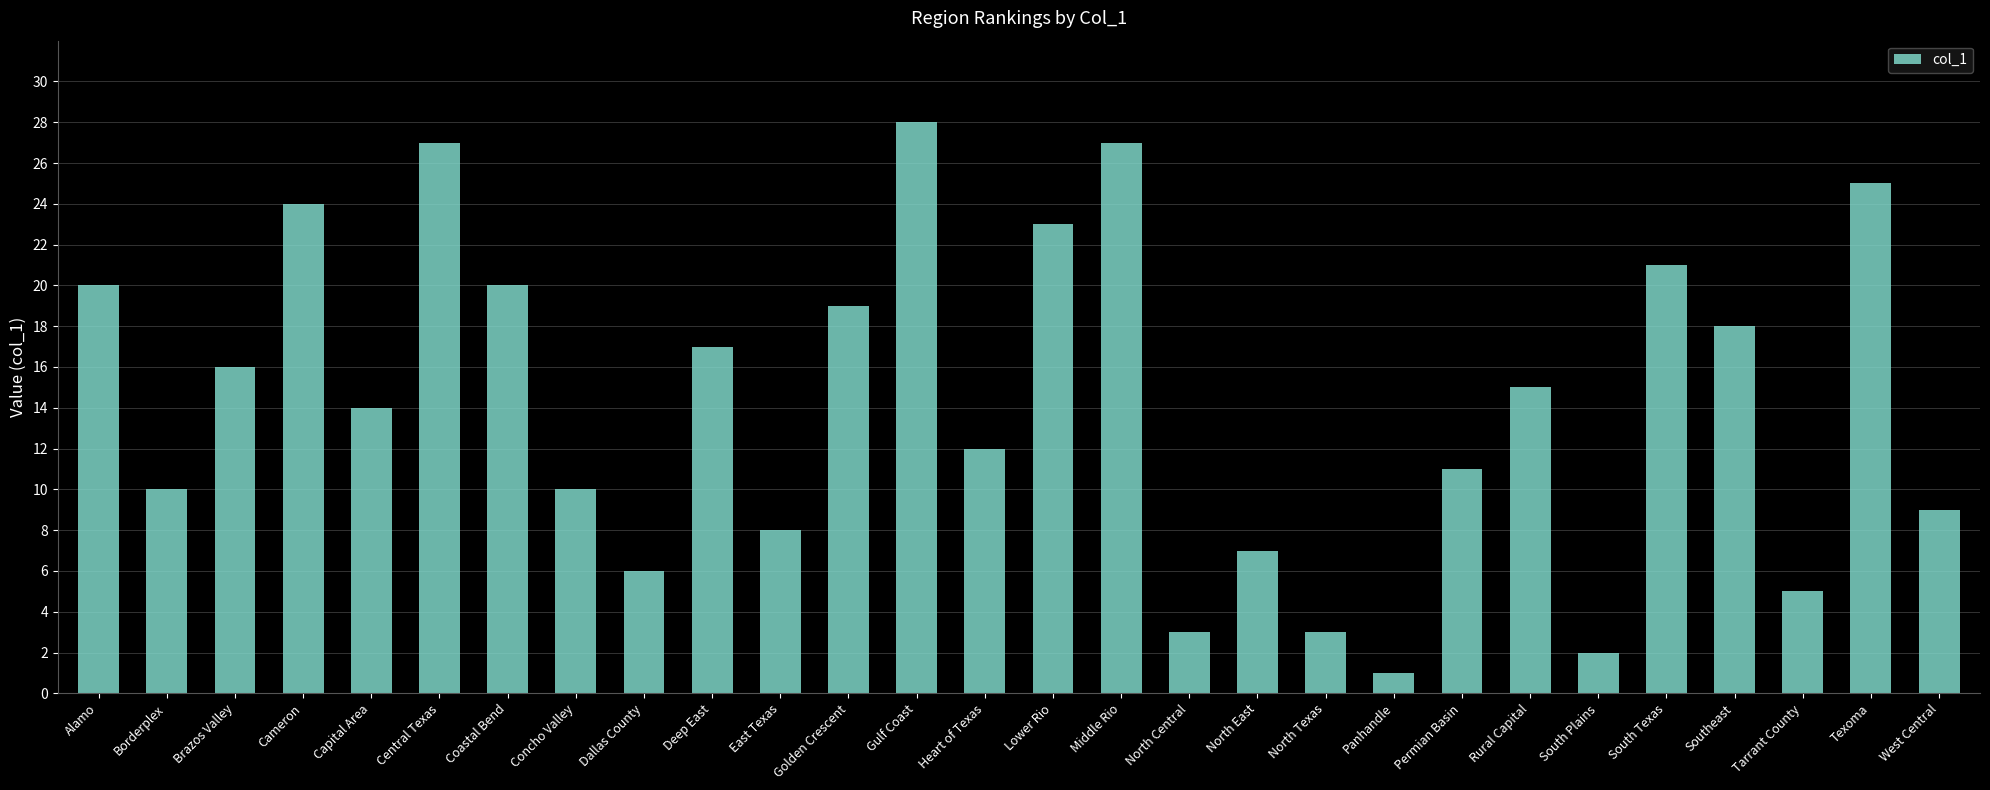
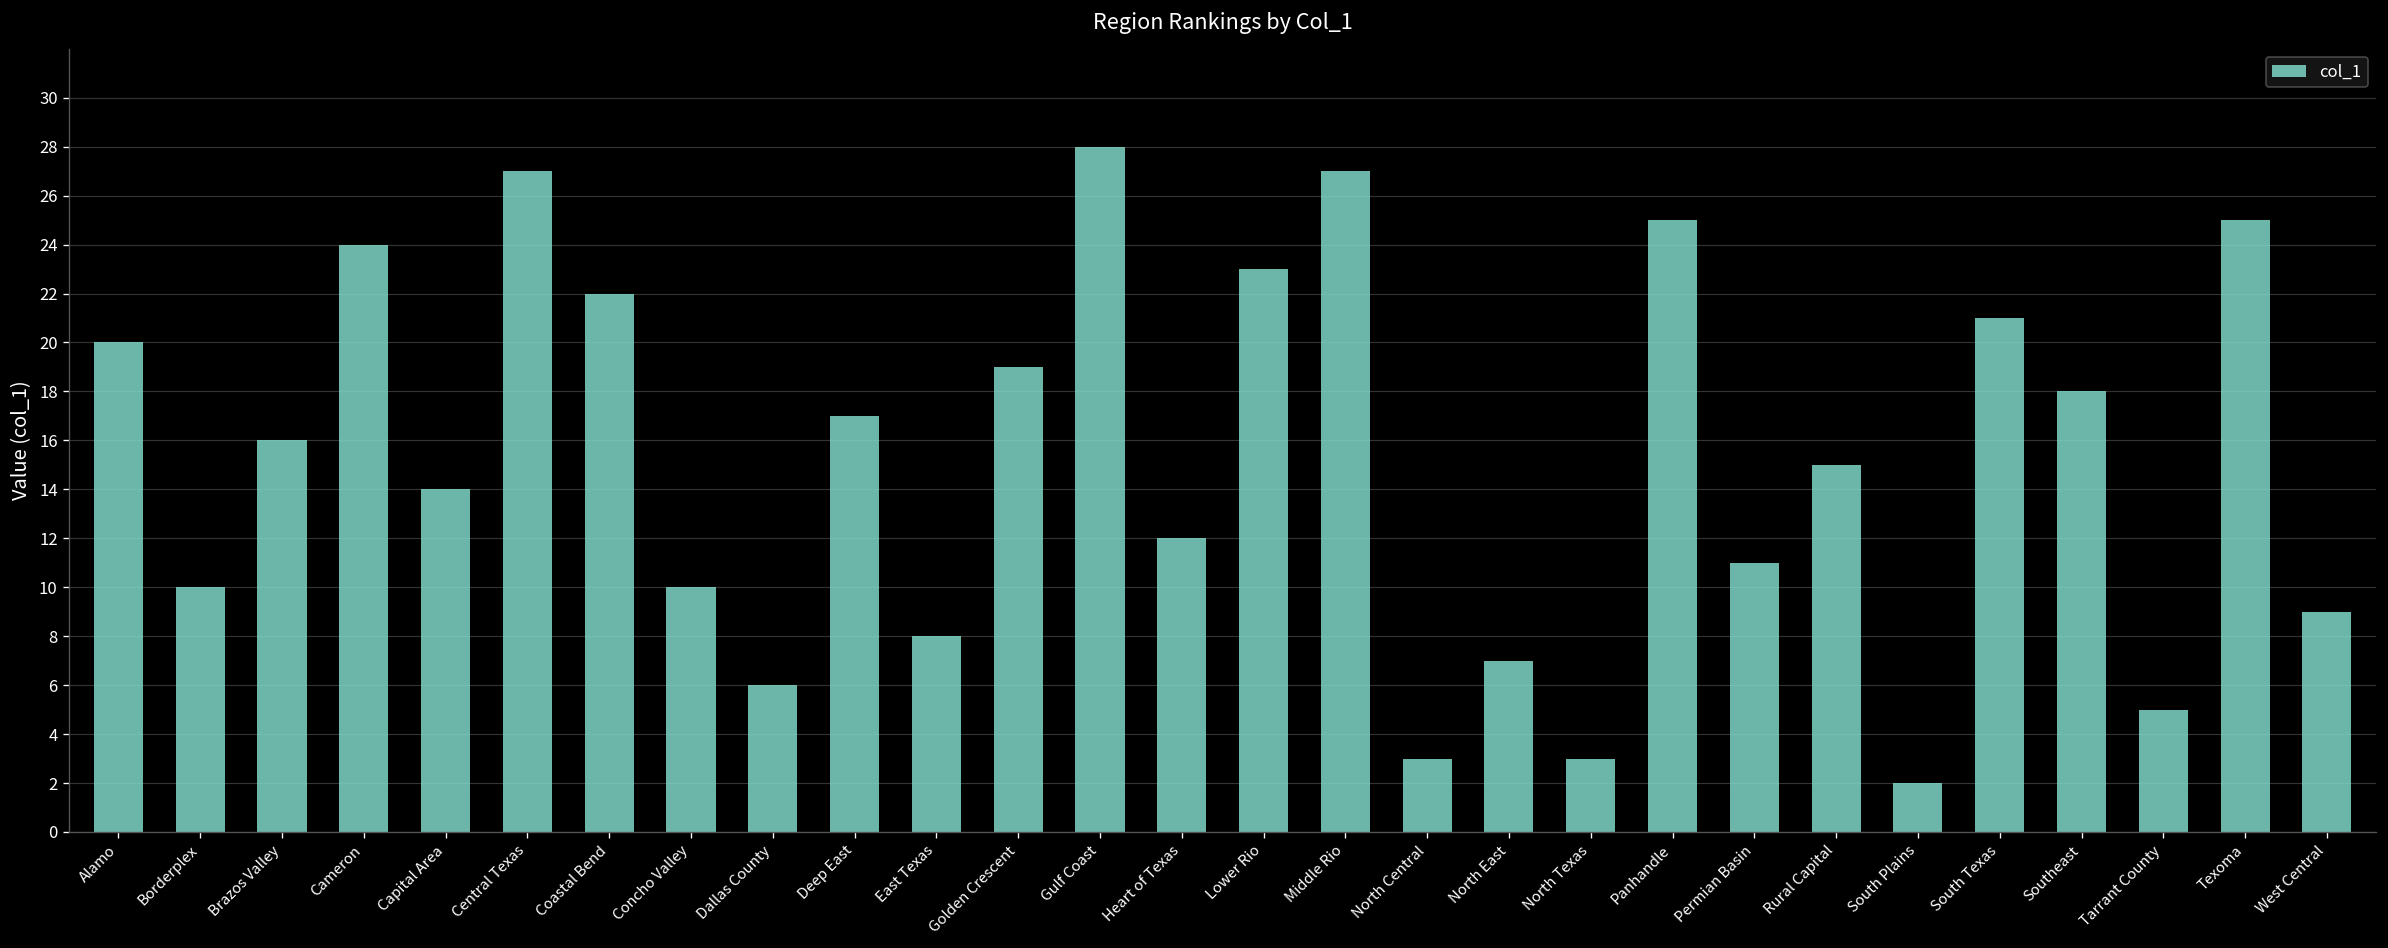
Coastal Bend: 20 -> 22
Panhandle: 1 -> 25
